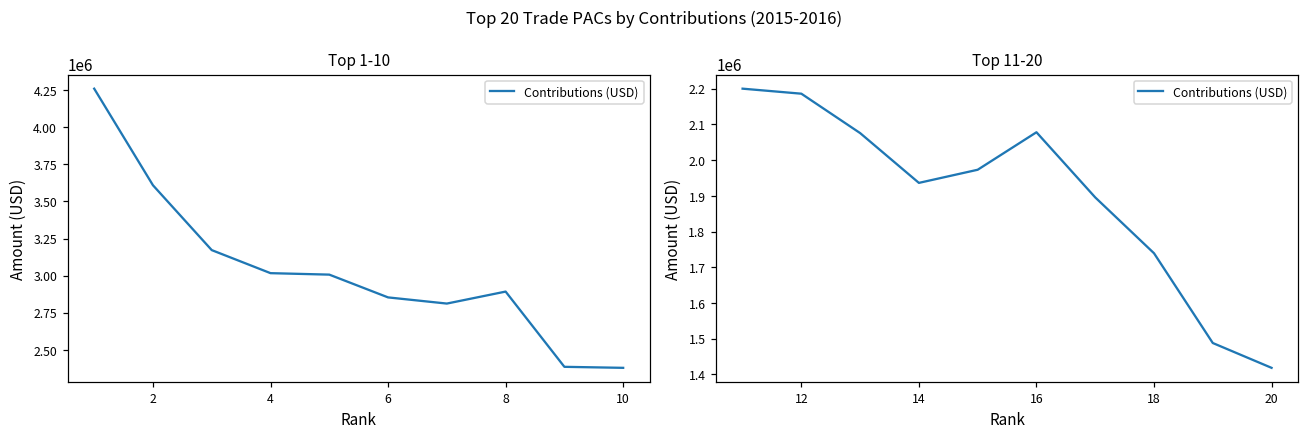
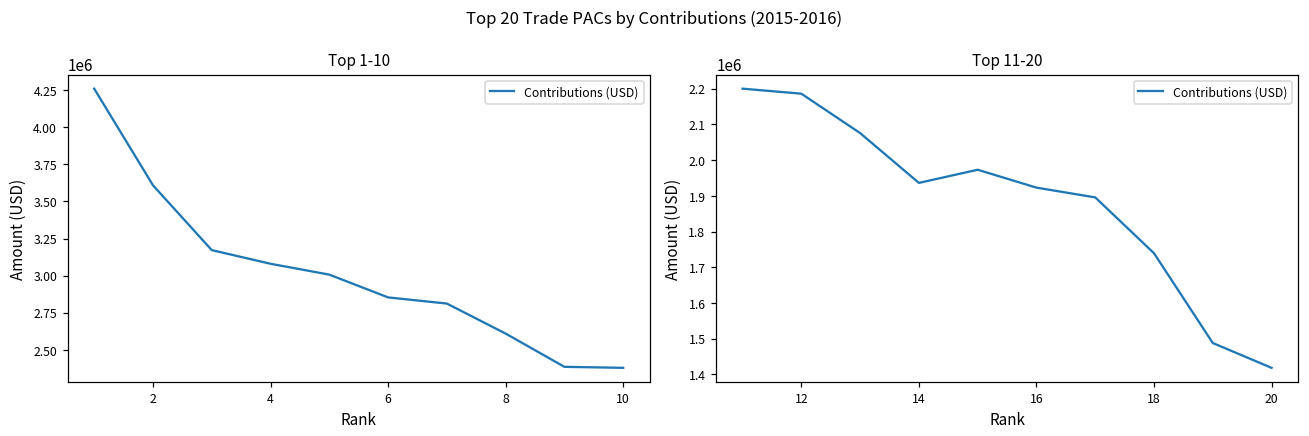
Top 1-10, 4: 3020000 -> 3080000
Top 1-10, 8: 2890000 -> 2610000
Top 11-20, 16: 2080000 -> 1920000
